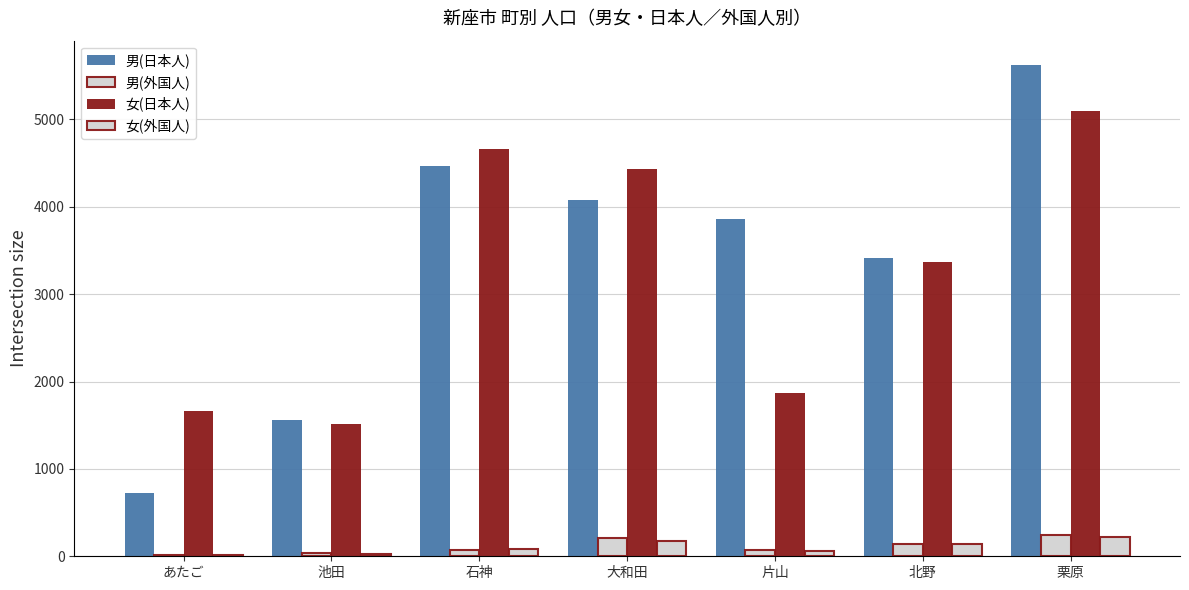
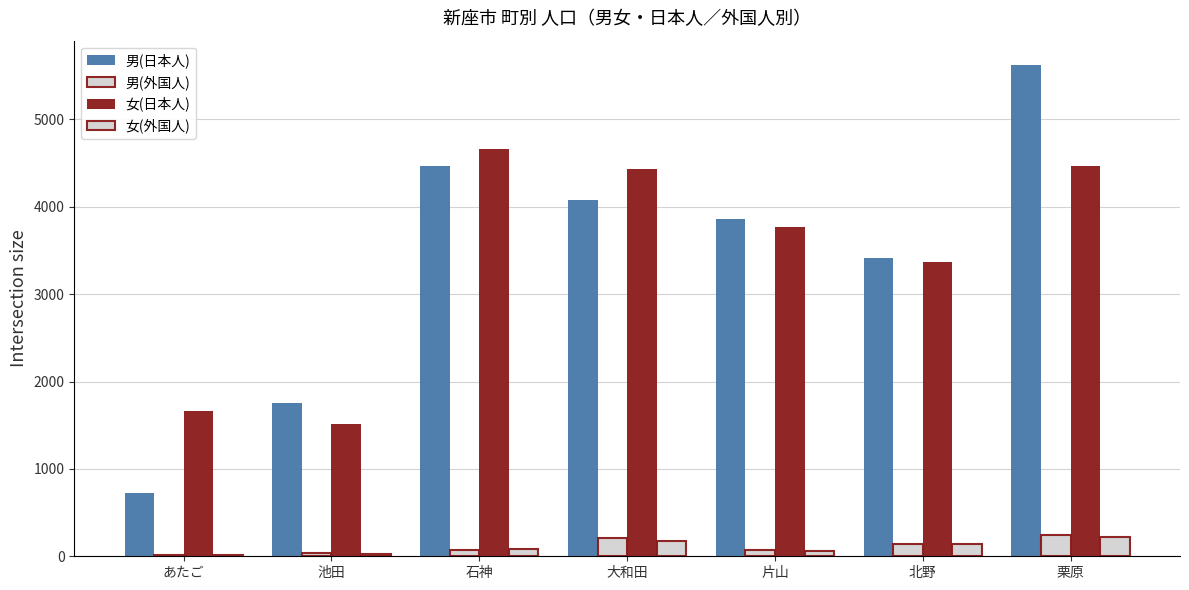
男(日本人), 池田: 1600 -> 1800
女(日本人), 片山: 1900 -> 3800
女(日本人), 栗原: 5100 -> 4500
